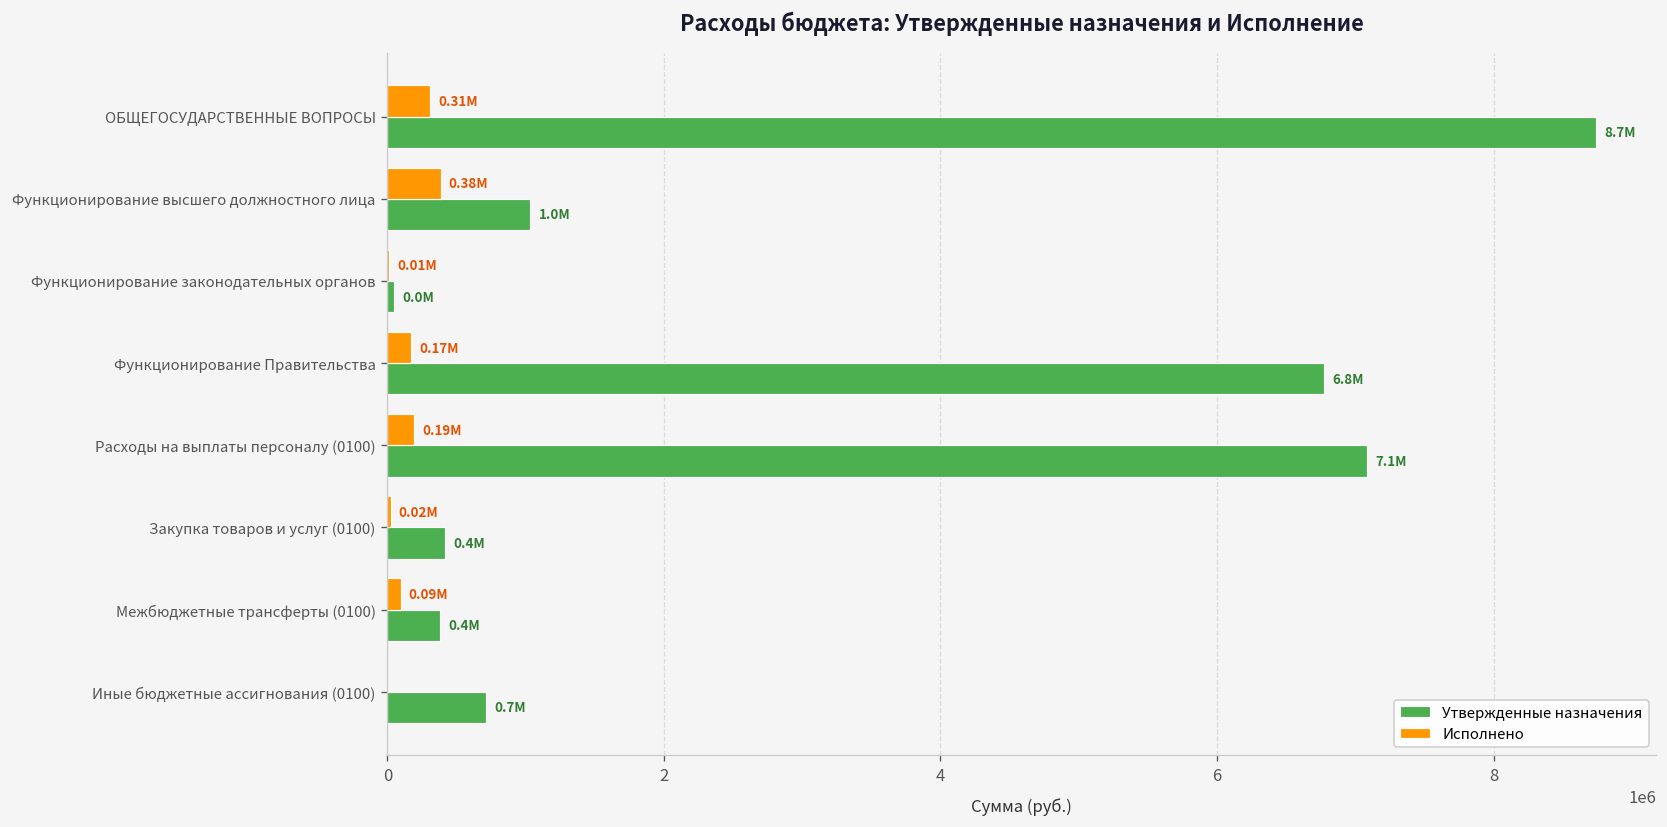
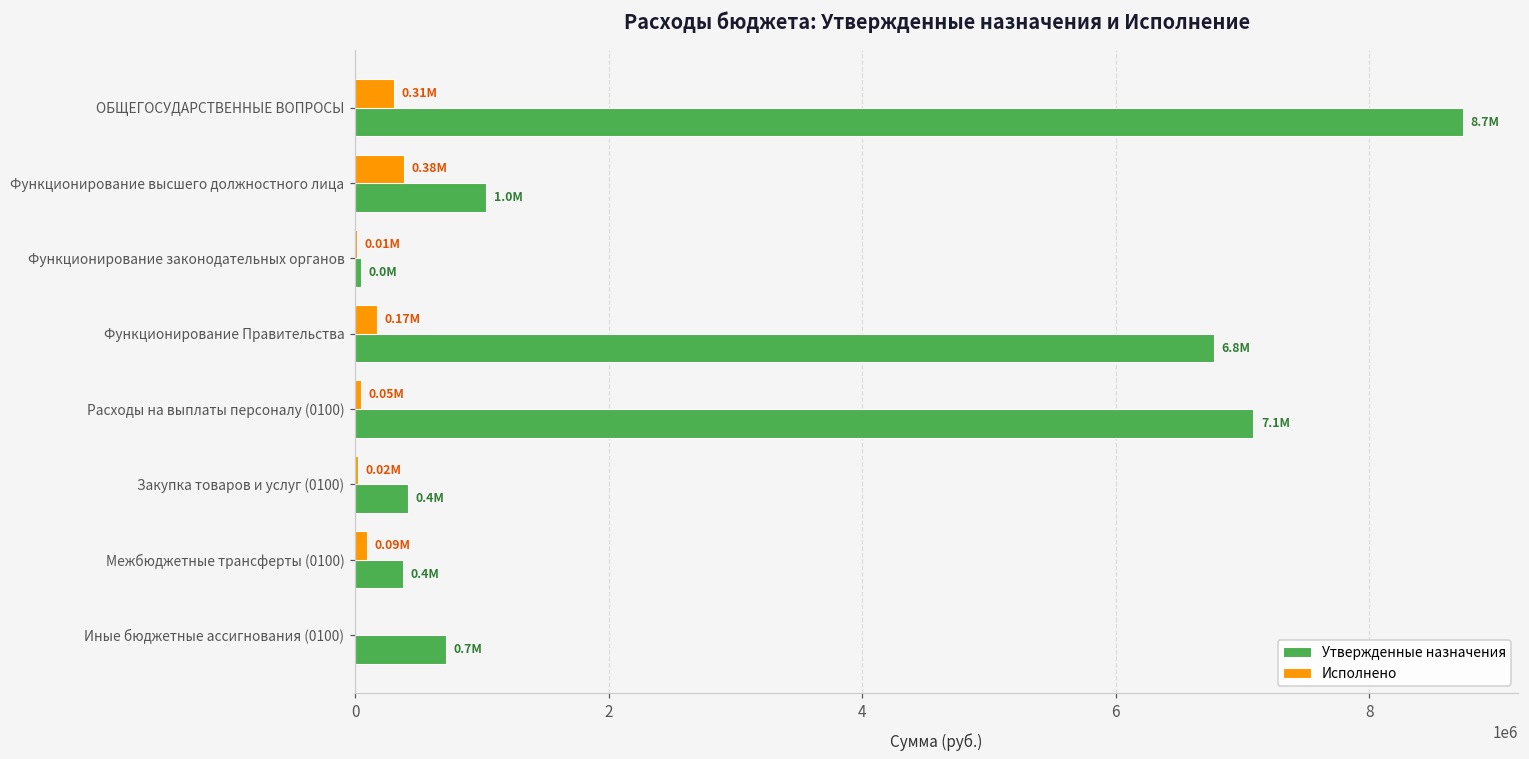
Исполнено, Расходы на выплаты персоналу (0100): 0.19M -> 0.05M
